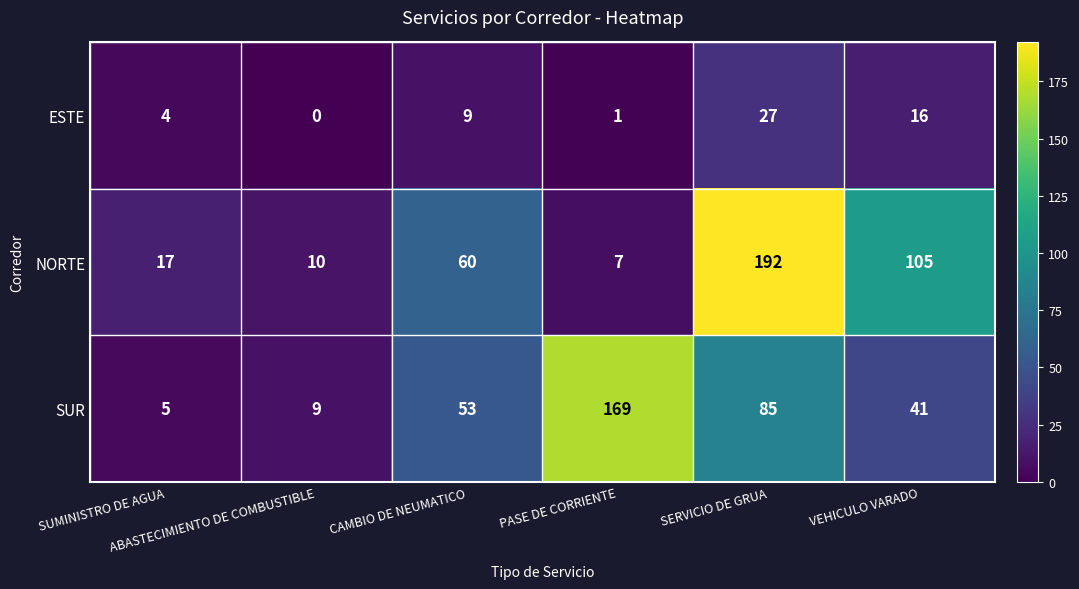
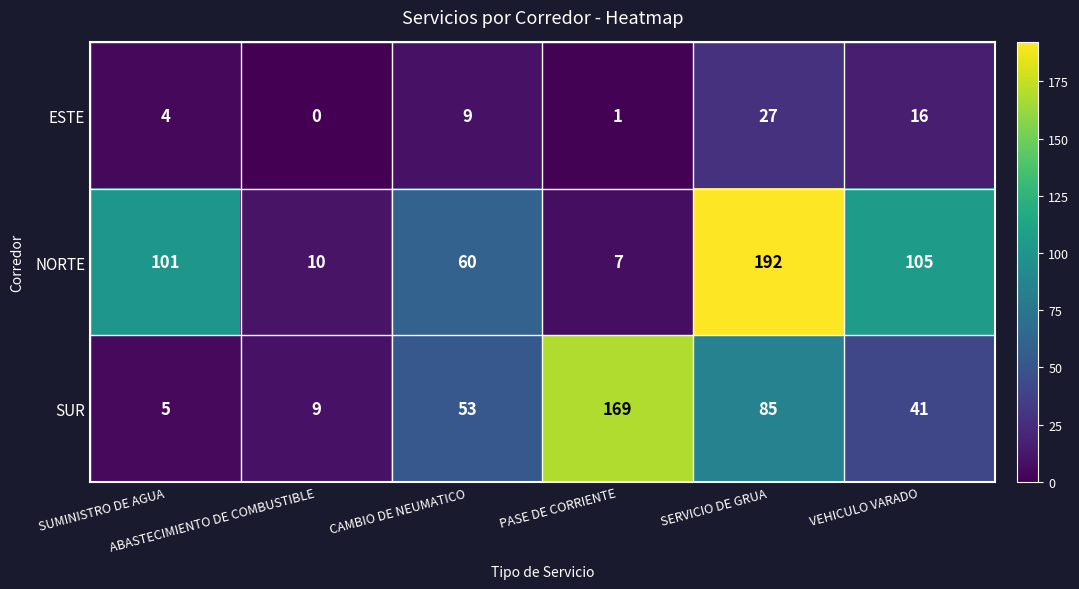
NORTE, SUMINISTRO DE AGUA: 17 -> 101
